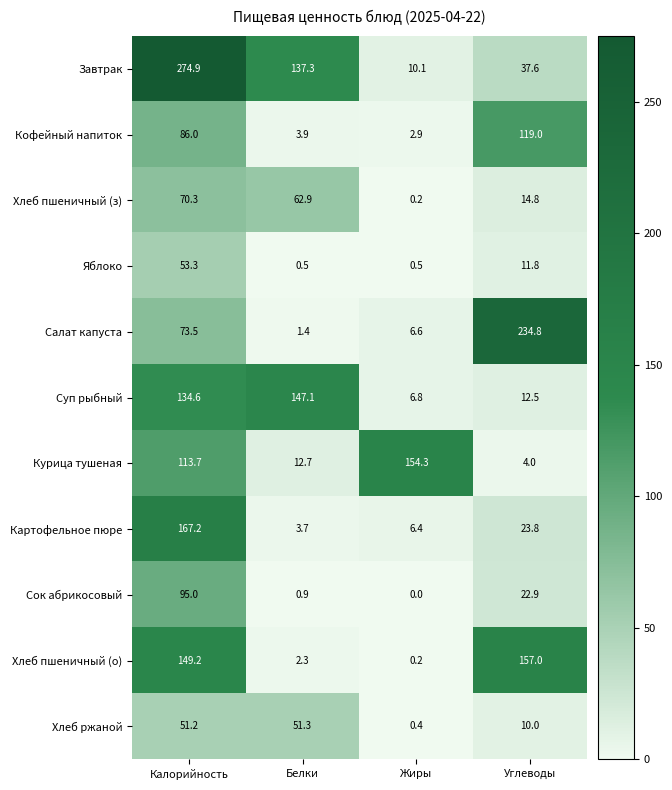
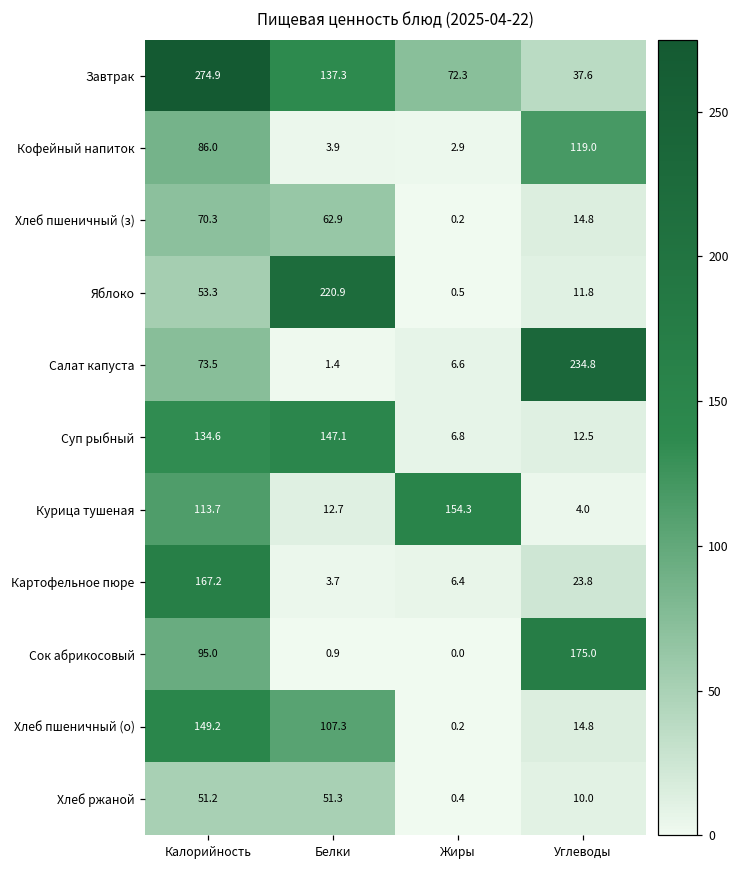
Завтрак, Жиры: 10.1 -> 72.3
Яблоко, Белки: 0.5 -> 220.9
Сок абрикосовый, Углеводы: 22.9 -> 175.0
Хлеб пшеничный (о), Белки: 2.3 -> 107.3
Хлеб пшеничный (о), Углеводы: 157.0 -> 14.8
